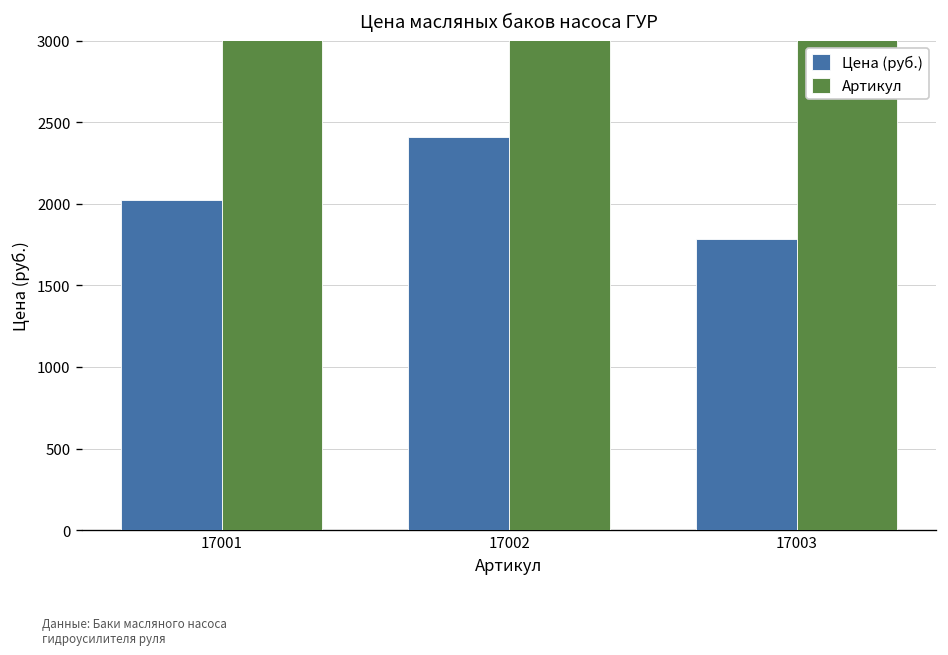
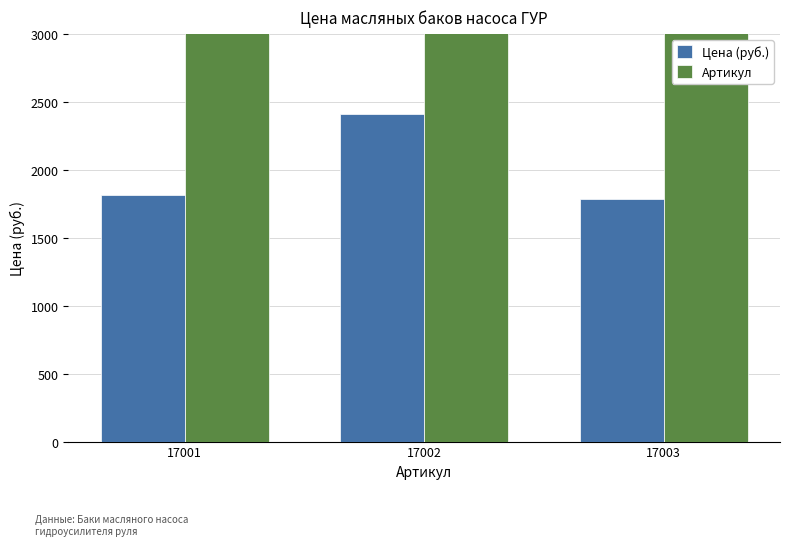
Цена (руб.), 17001: 2030 -> 1820
